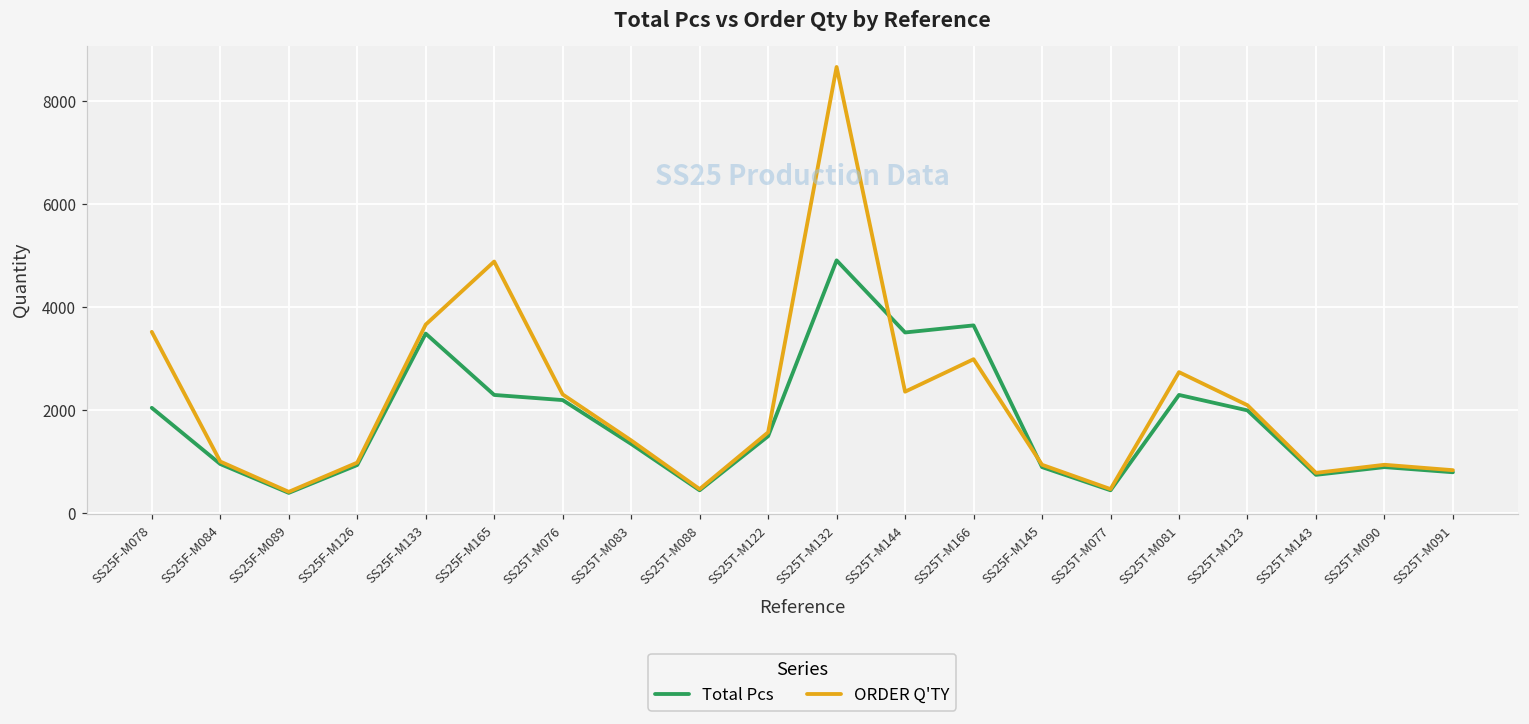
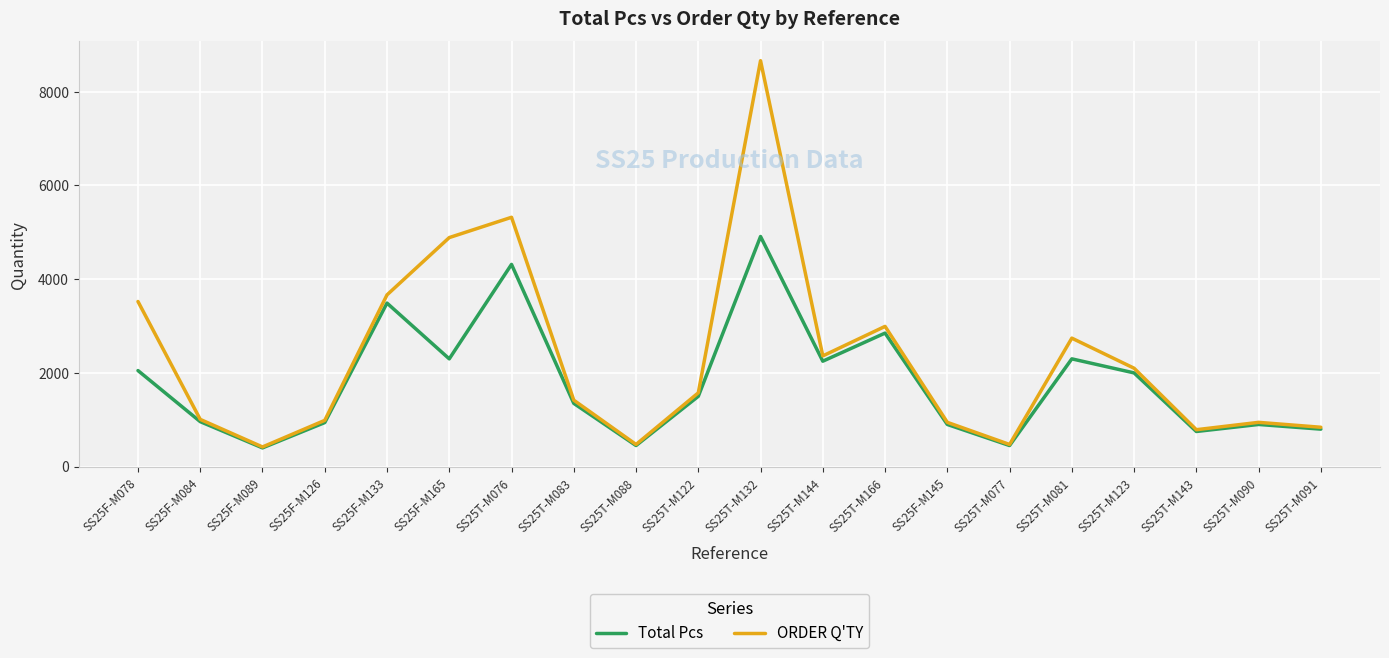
Total Pcs, SS25T-M076: 2200 -> 4300
ORDER Q'TY, SS25T-M076: 2300 -> 5300
Total Pcs, SS25T-M144: 3500 -> 2300
Total Pcs, SS25T-M166: 3600 -> 2900
